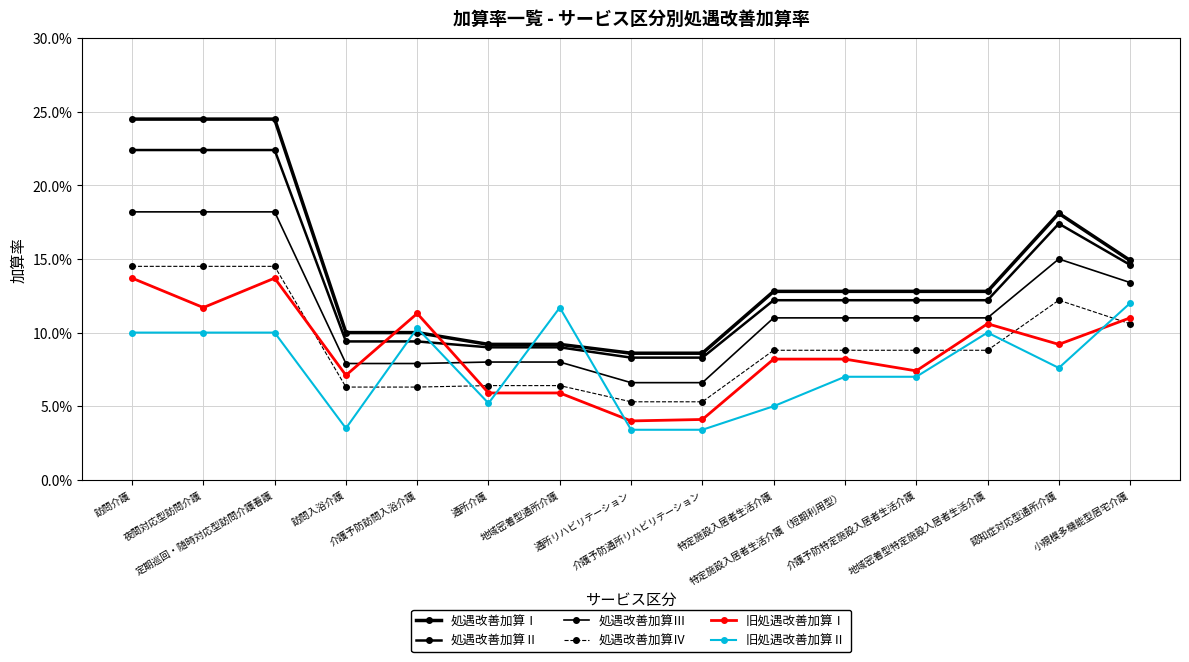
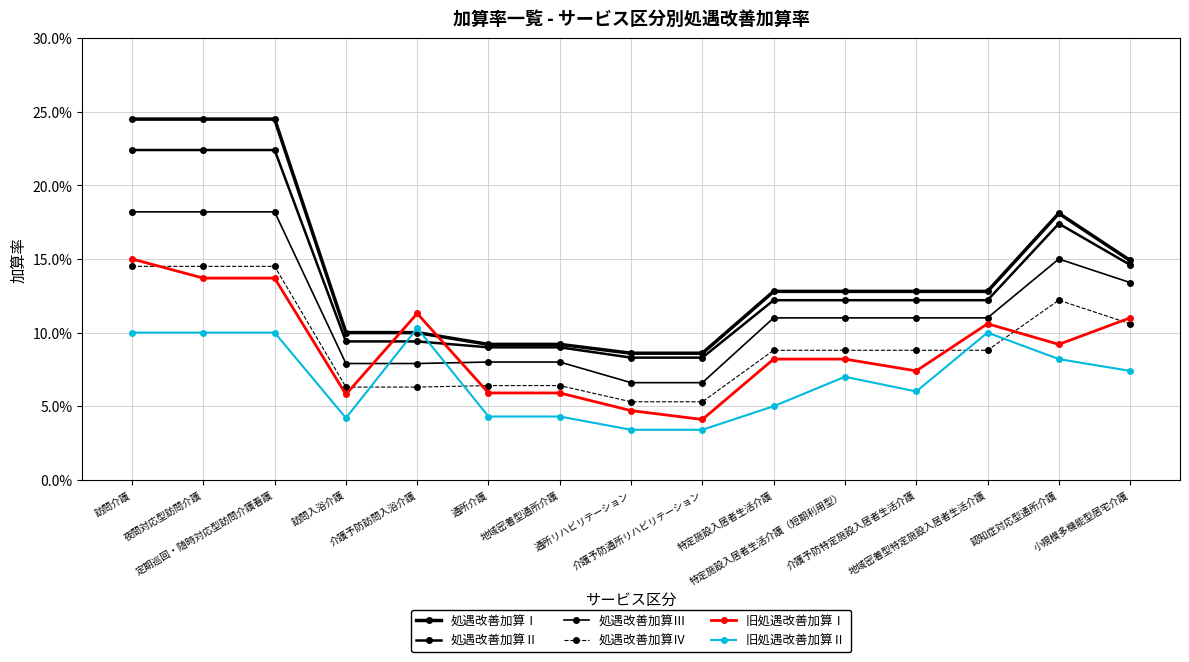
旧処遇改善加算Ⅰ, 訪問介護: 13.7% -> 15.0%
旧処遇改善加算Ⅰ, 夜間対応型訪問介護: 11.7% -> 13.7%
旧処遇改善加算Ⅰ, 訪問入浴介護: 7.1% -> 5.8%
旧処遇改善加算Ⅱ, 訪問入浴介護: 3.5% -> 4.2%
旧処遇改善加算Ⅱ, 通所介護: 5.2% -> 4.3%
旧処遇改善加算Ⅱ, 地域密着型通所介護: 11.7% -> 4.3%
旧処遇改善加算Ⅰ, 通所リハビリテーション: 4.0% -> 4.7%
旧処遇改善加算Ⅱ, 介護予防特定施設入居者生活介護: 7.0% -> 6.0%
旧処遇改善加算Ⅱ, 認知症対応型通所介護: 7.6% -> 8.2%
旧処遇改善加算Ⅱ, 小規模多機能型居宅介護: 12.0% -> 7.4%
